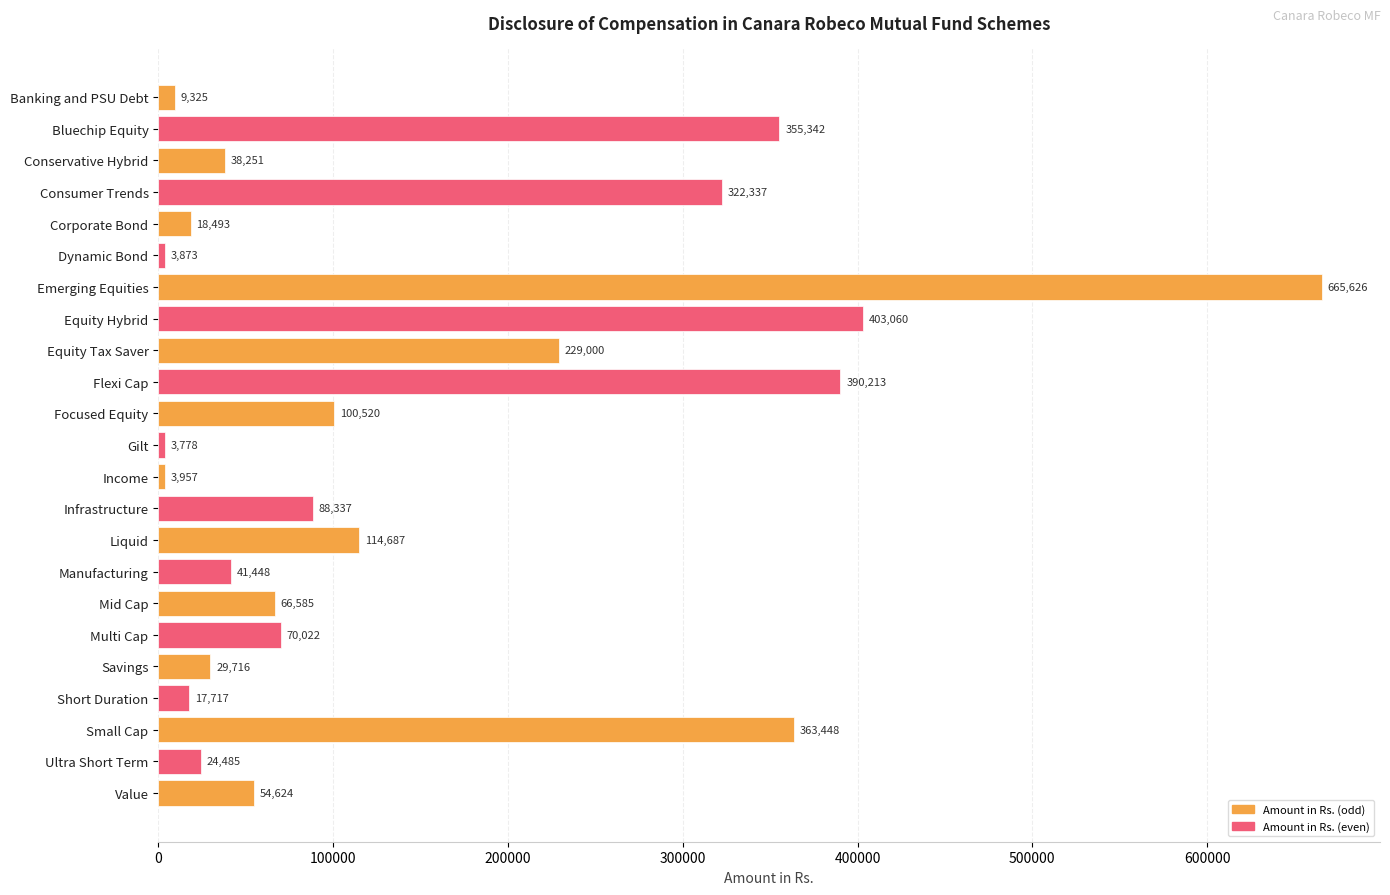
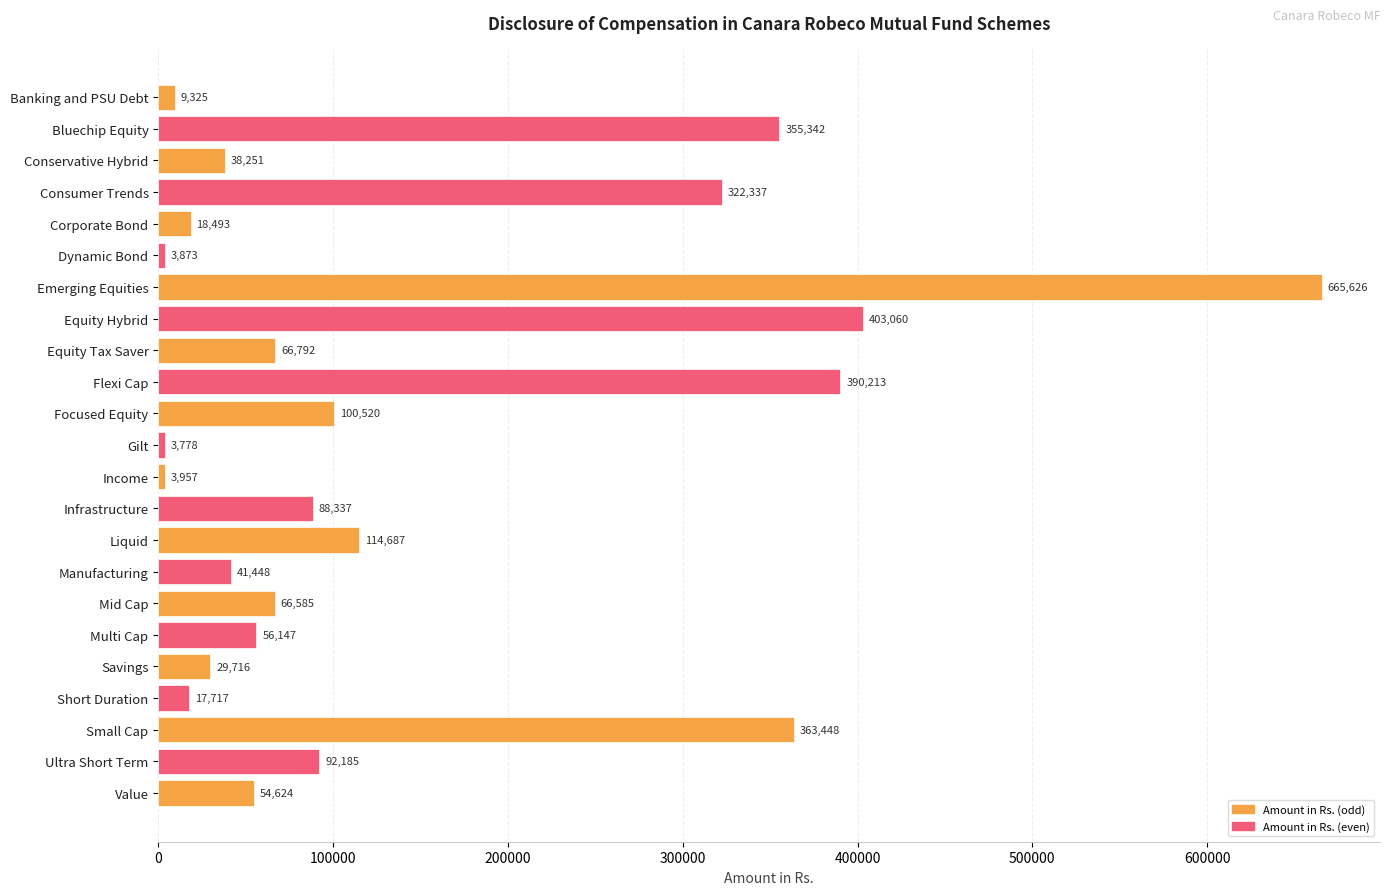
Equity Tax Saver: 229,000 -> 66,792
Multi Cap: 70,022 -> 56,147
Ultra Short Term: 24,485 -> 92,185
